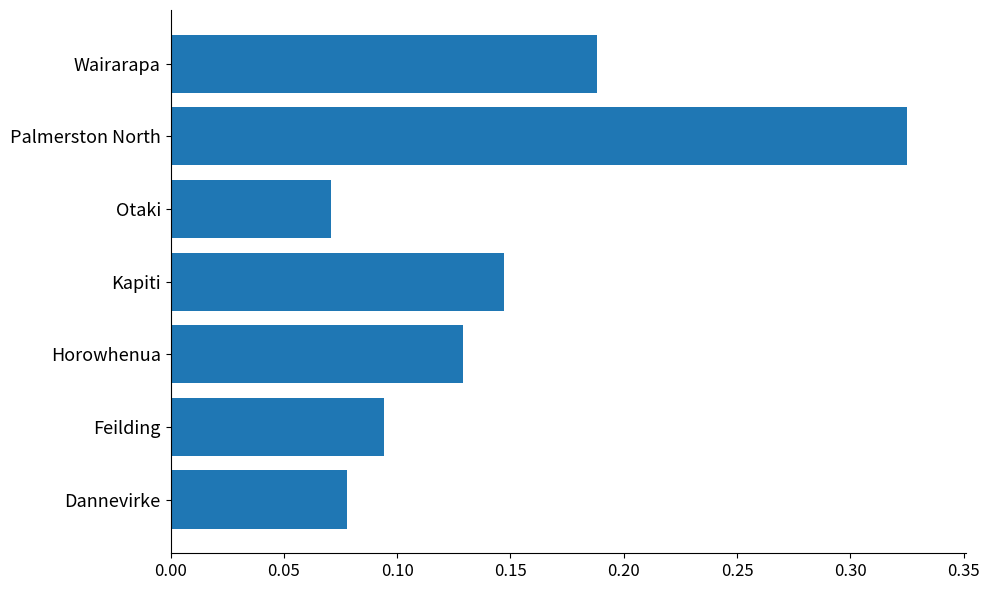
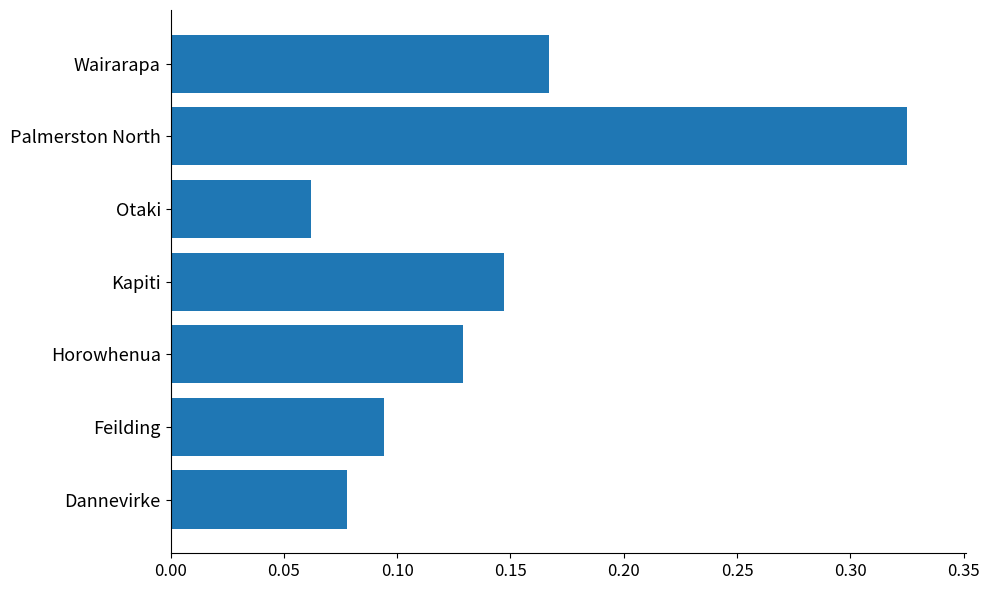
Wairarapa: 0.188 -> 0.167
Otaki: 0.071 -> 0.062
